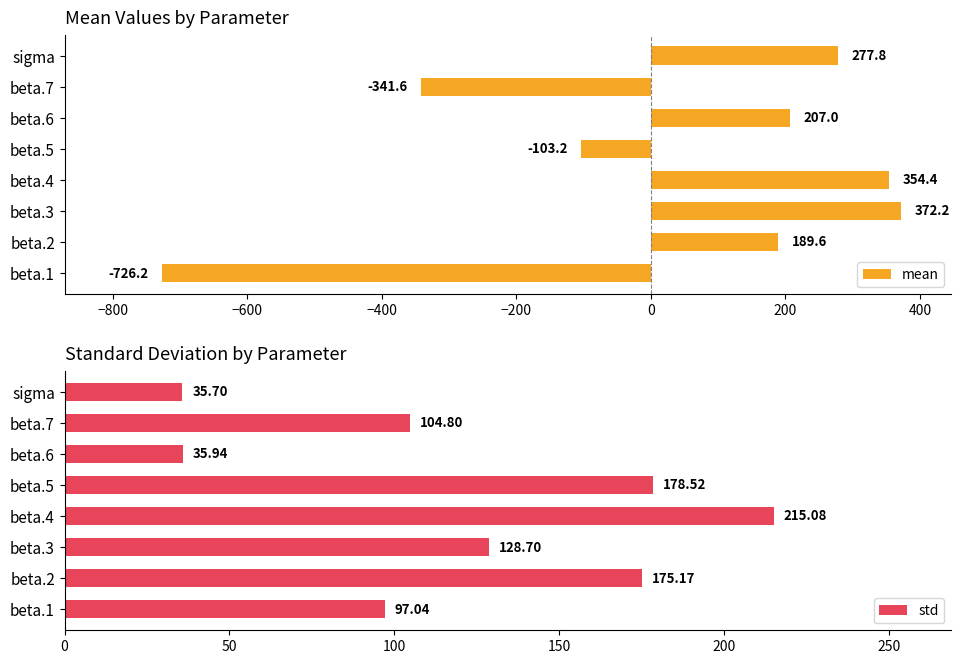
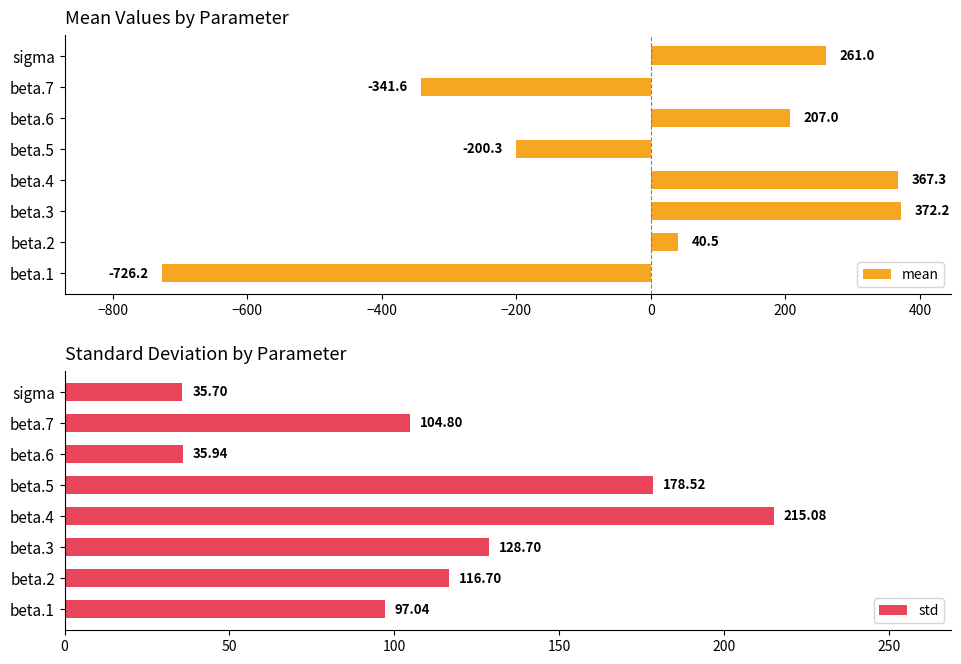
Mean Values by Parameter, sigma: 277.8 -> 261.0
Mean Values by Parameter, beta.5: -103.2 -> -200.3
Mean Values by Parameter, beta.4: 354.4 -> 367.3
Mean Values by Parameter, beta.2: 189.6 -> 40.5
Standard Deviation by Parameter, beta.2: 175.17 -> 116.70
